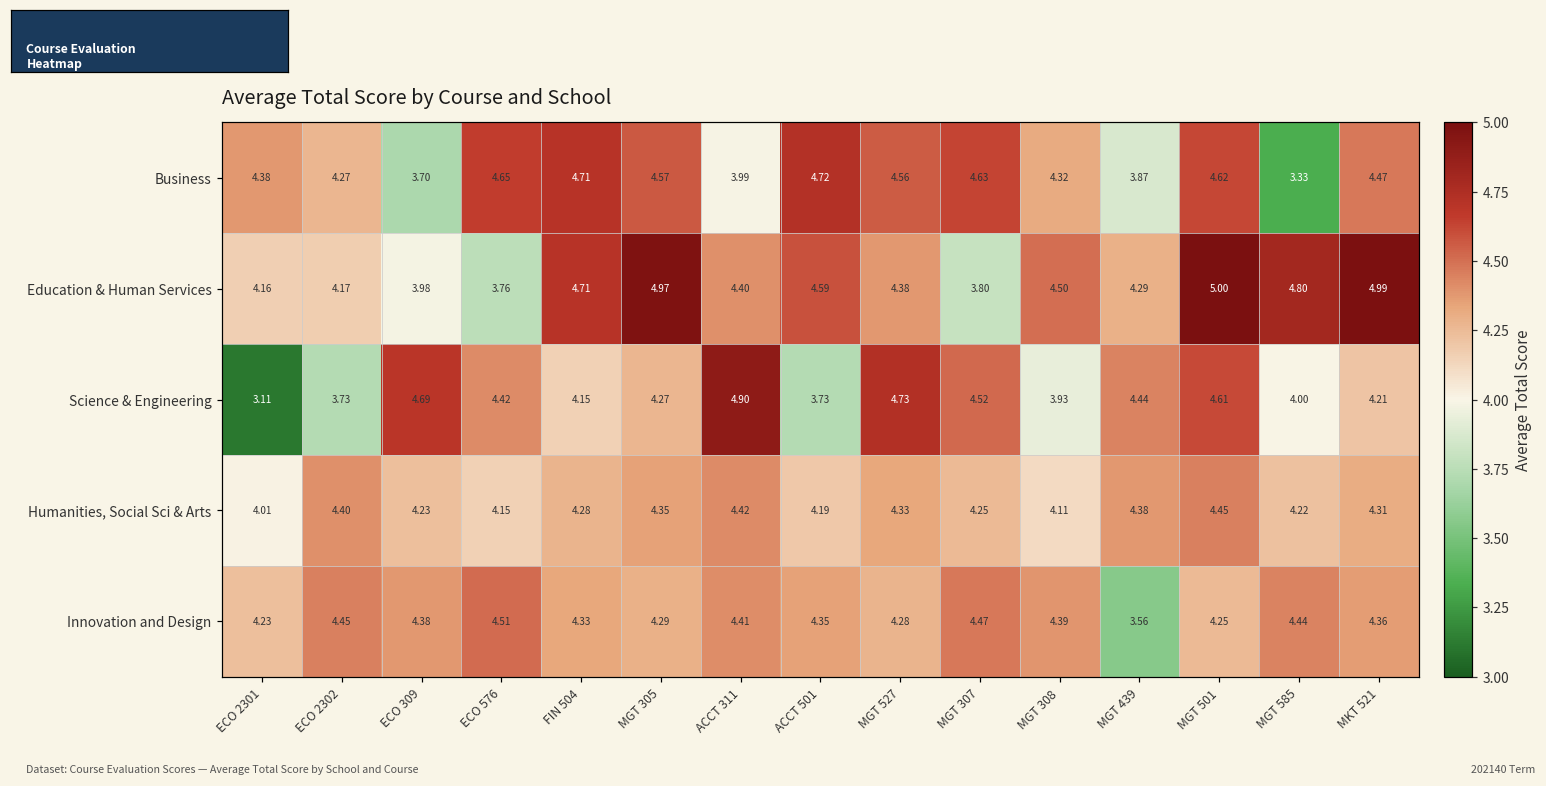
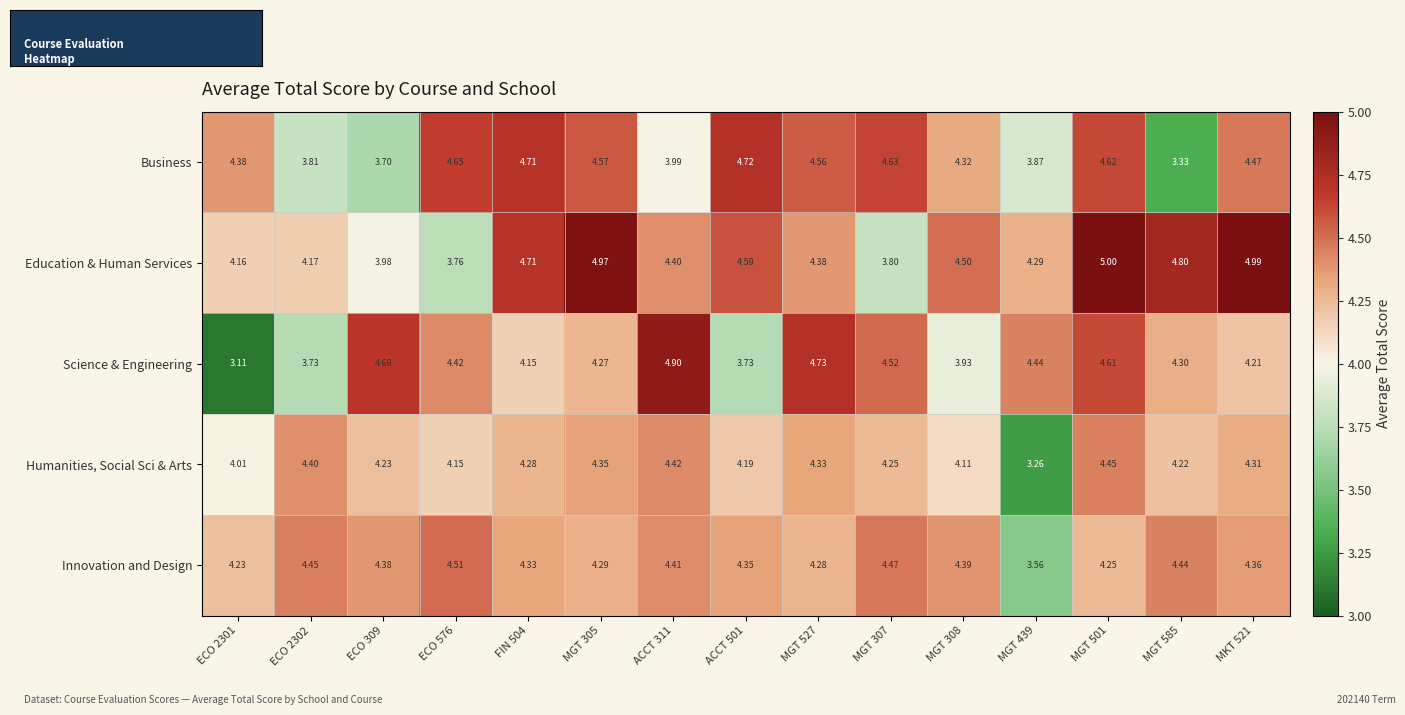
Business, ECO 2302: 4.27 -> 3.81
Science & Engineering, MGT 585: 4.00 -> 4.30
Humanities, Social Sci & Arts, MGT 439: 4.38 -> 3.26
